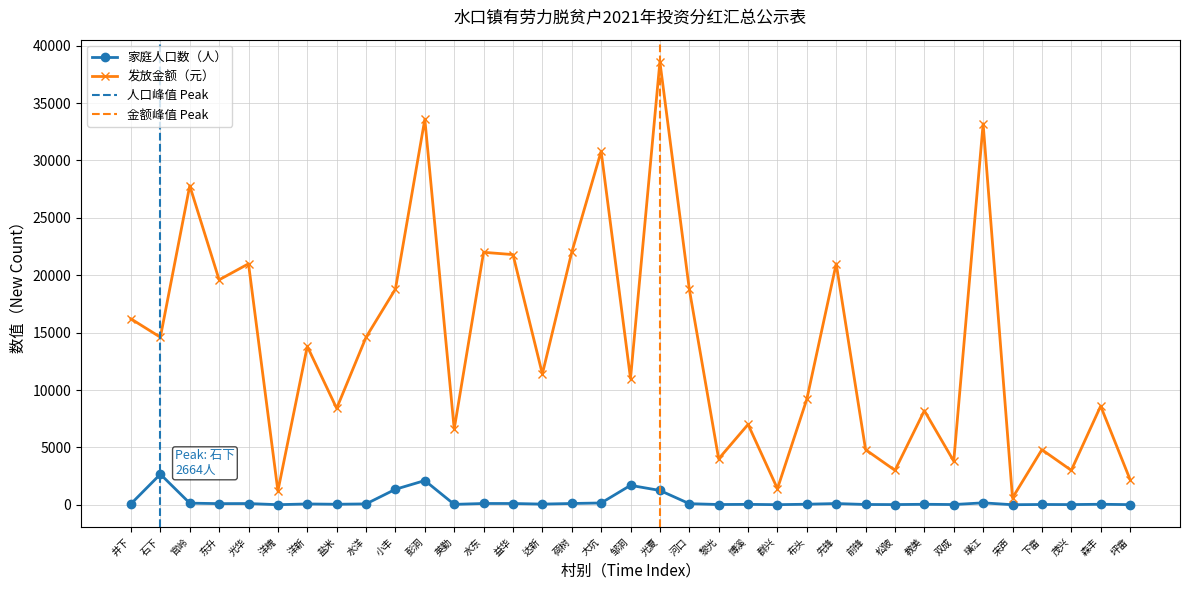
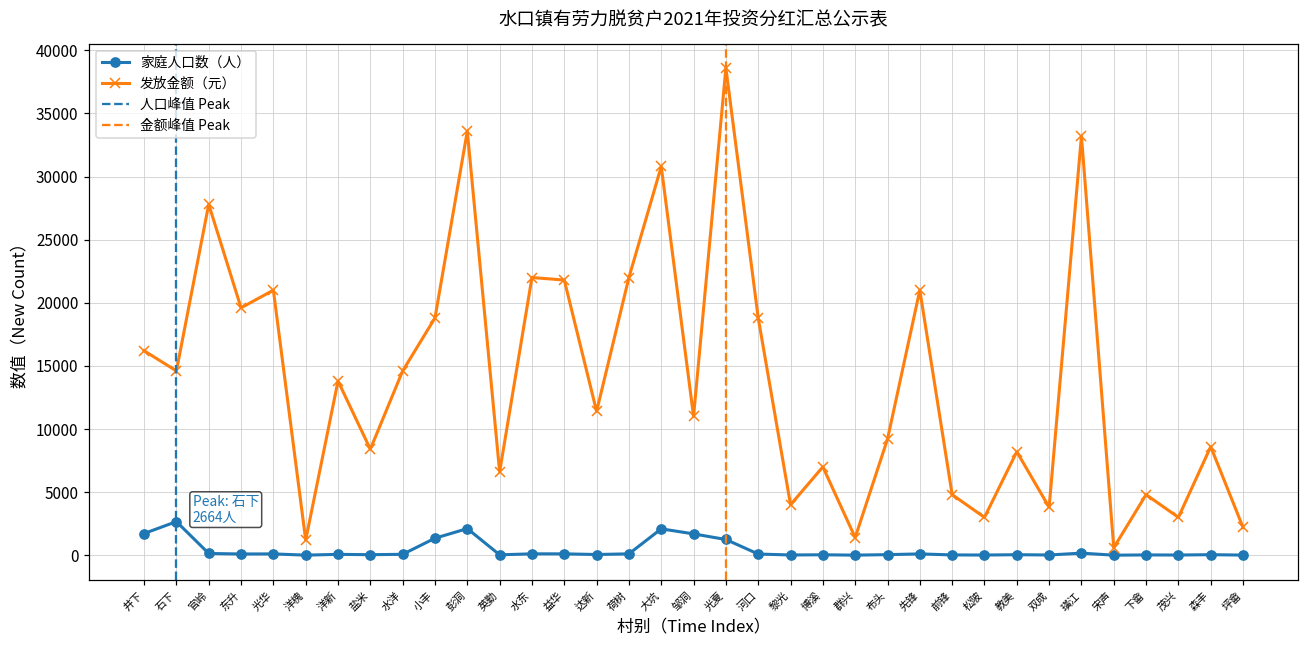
家庭人口数（人）, 井下: 100 -> 1700
家庭人口数（人）, 大坑: 200 -> 2100
